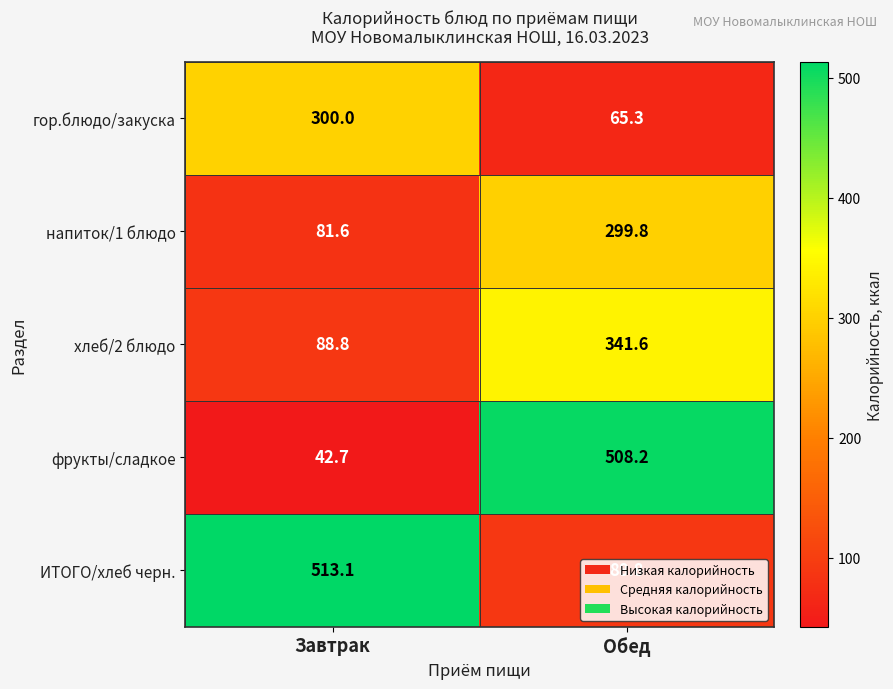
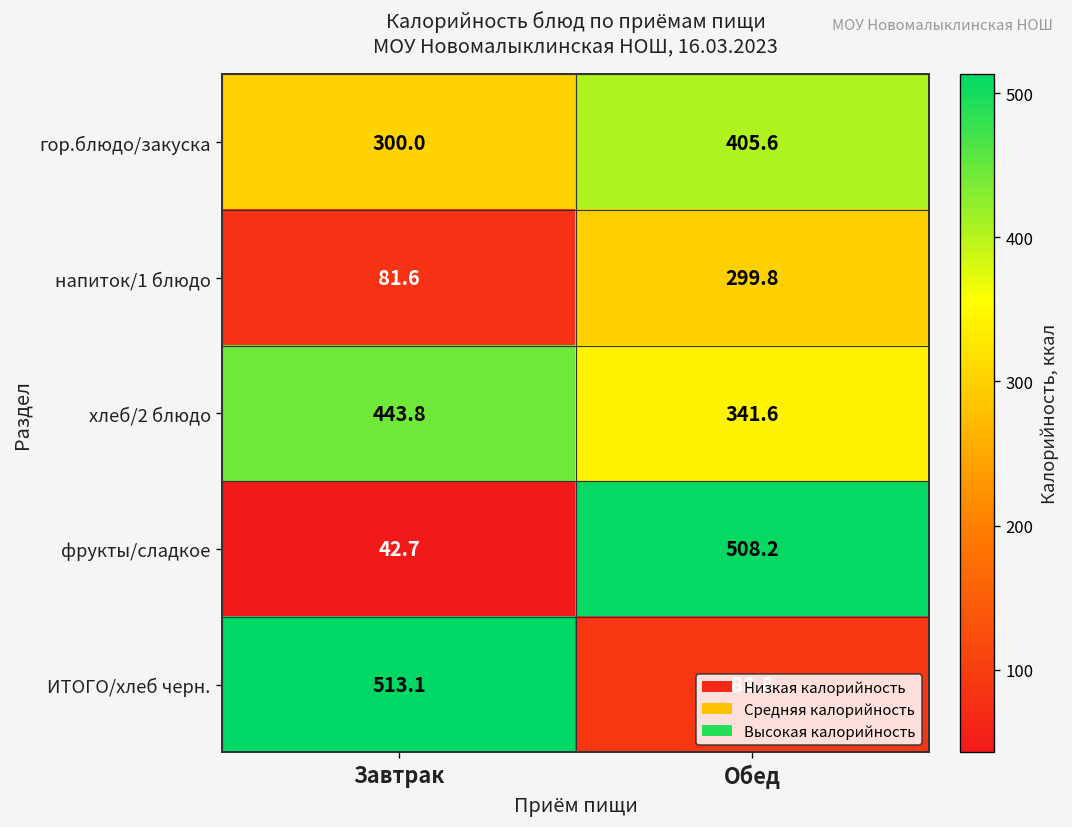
гор.блюдо/закуска, Обед: 65.3 -> 405.6
хлеб/2 блюдо, Завтрак: 88.8 -> 443.8
